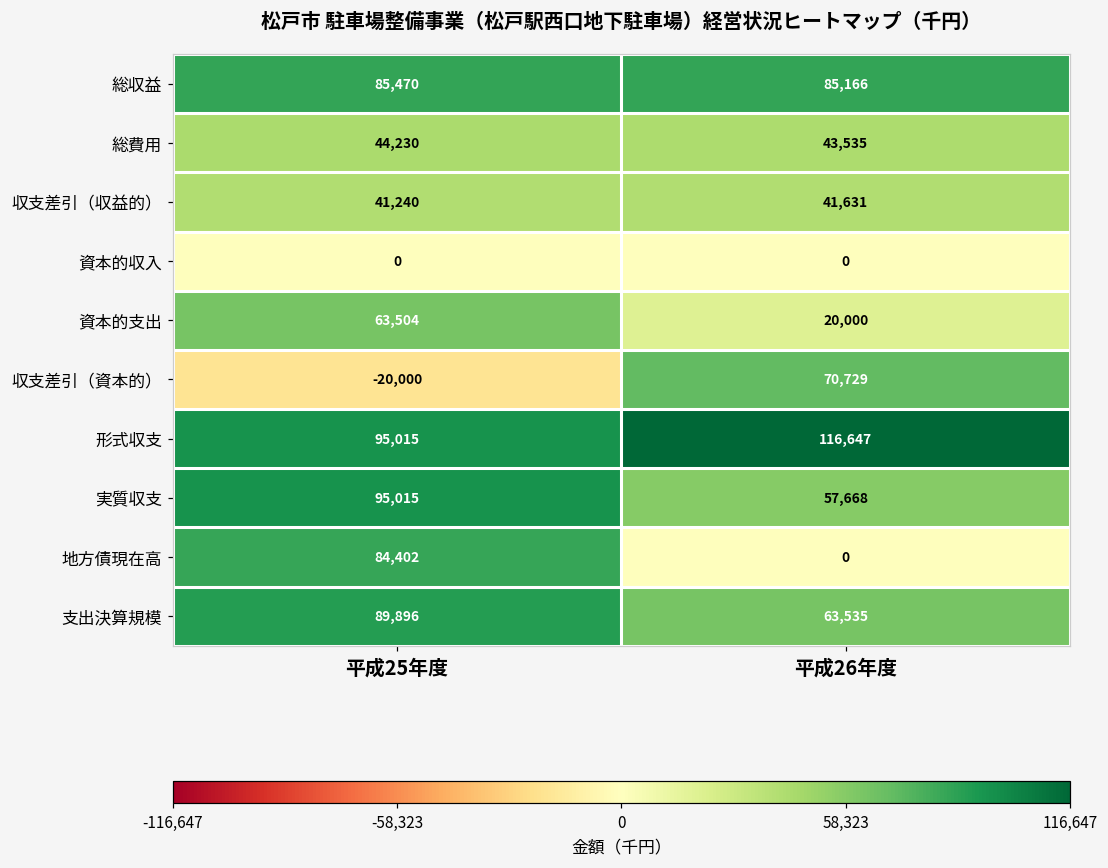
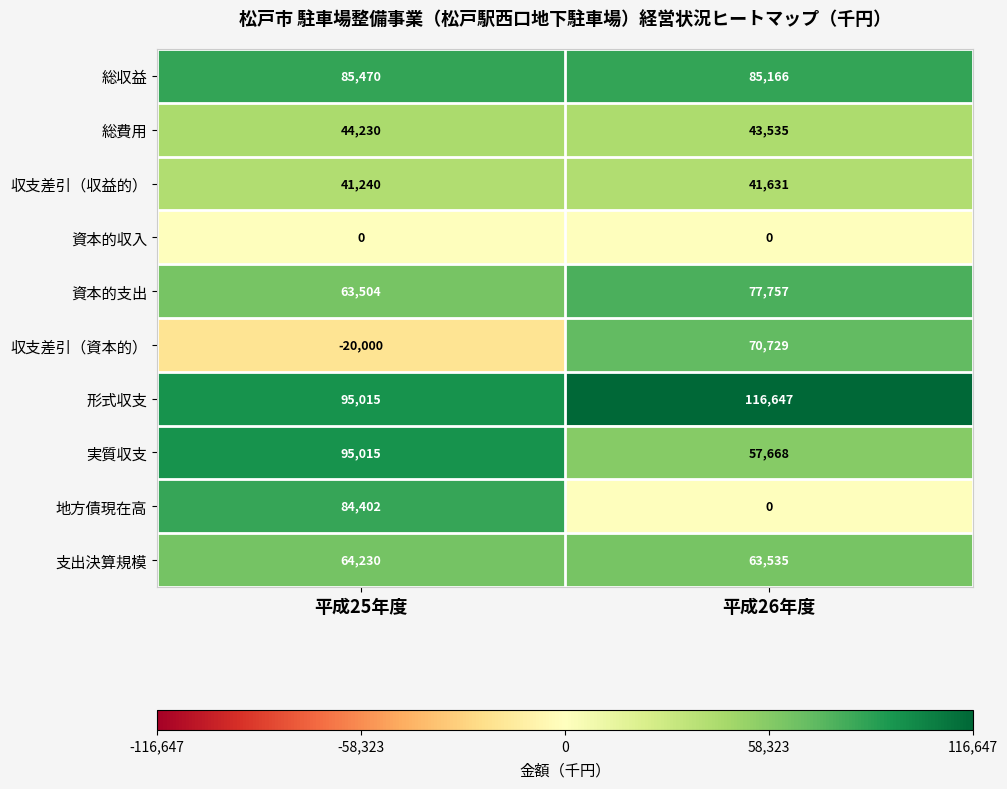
資本的支出, 平成26年度: 20,000 -> 77,757
支出決算規模, 平成25年度: 89,896 -> 64,230
